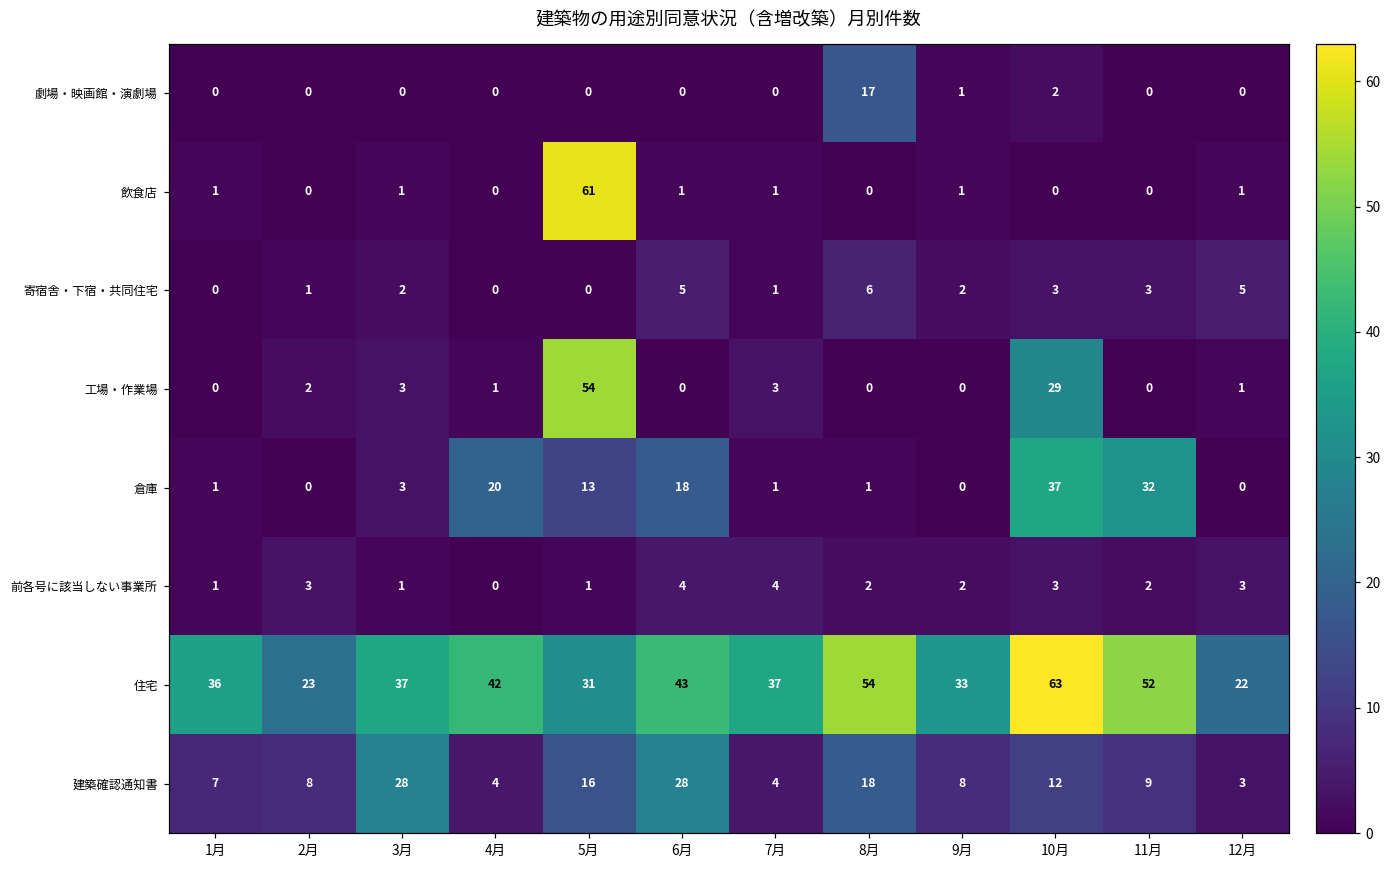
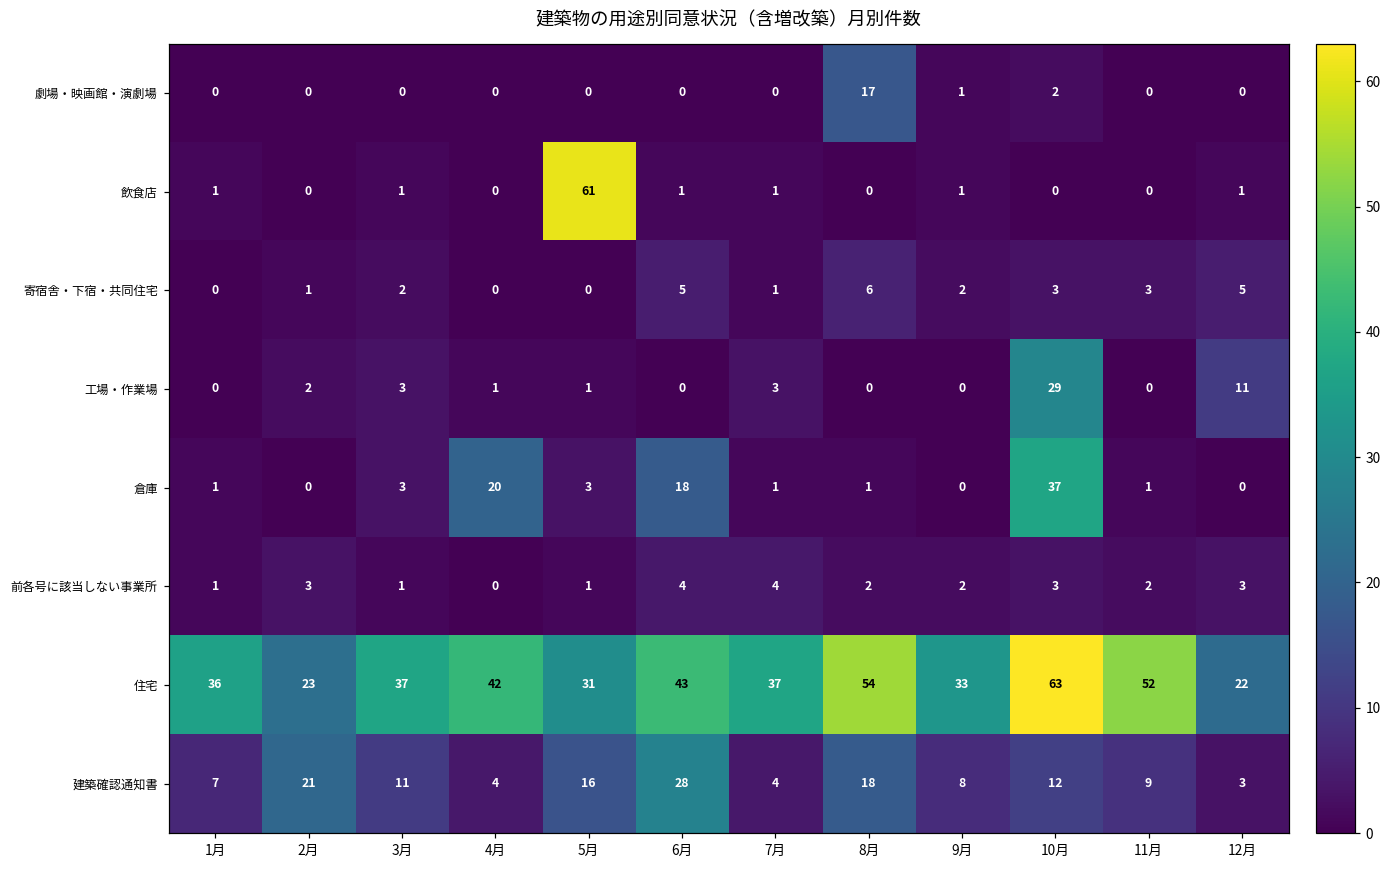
工場・作業場, 5月: 54 -> 1
工場・作業場, 12月: 1 -> 11
倉庫, 5月: 13 -> 3
倉庫, 11月: 32 -> 1
建築確認通知書, 2月: 8 -> 21
建築確認通知書, 3月: 28 -> 11
